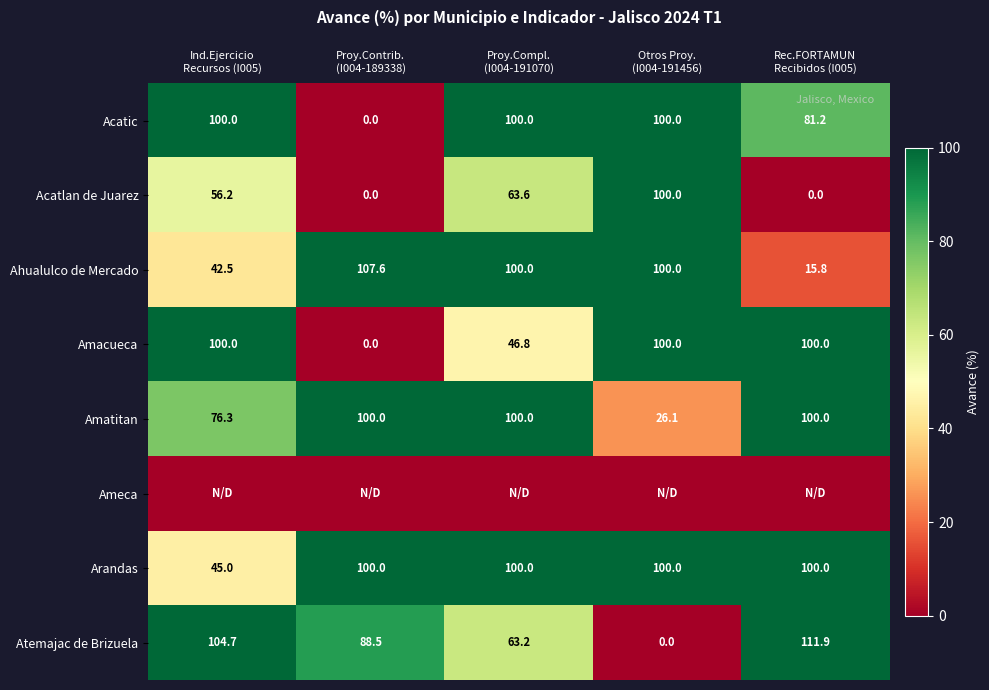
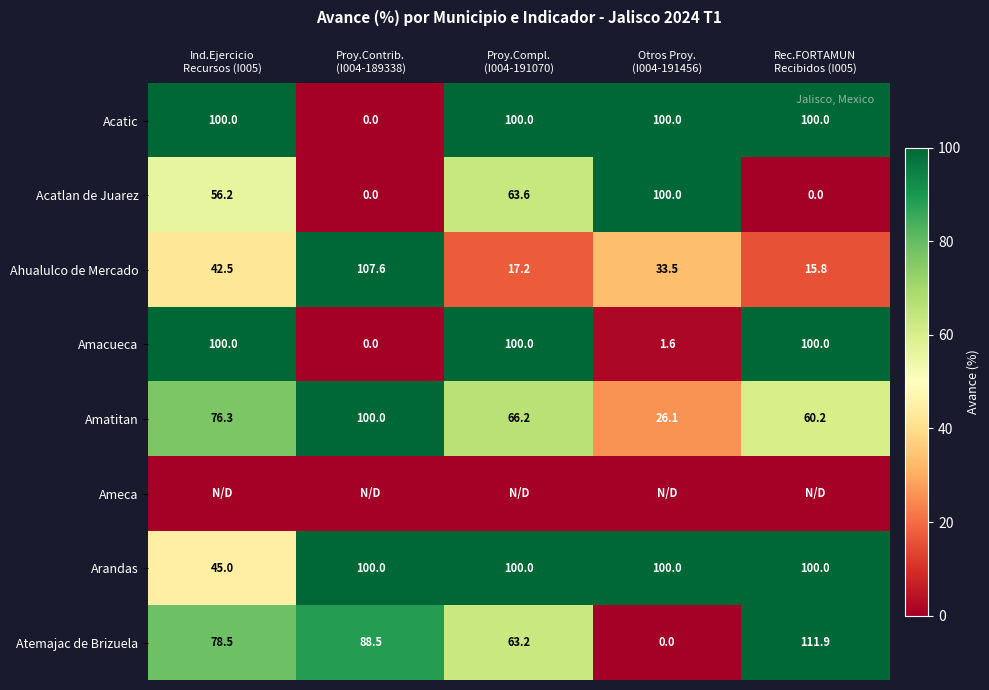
Acatic, Rec.FORTAMUN Recibidos (I005): 81.2 -> 100.0
Ahualulco de Mercado, Proy.Compl. (I004-191070): 100.0 -> 17.2
Ahualulco de Mercado, Otros Proy. (I004-191456): 100.0 -> 33.5
Amacueca, Proy.Compl. (I004-191070): 46.8 -> 100.0
Amacueca, Otros Proy. (I004-191456): 100.0 -> 1.6
Amatitan, Proy.Compl. (I004-191070): 100.0 -> 66.2
Amatitan, Rec.FORTAMUN Recibidos (I005): 100.0 -> 60.2
Atemajac de Brizuela, Ind.Ejercicio Recursos (I005): 104.7 -> 78.5
